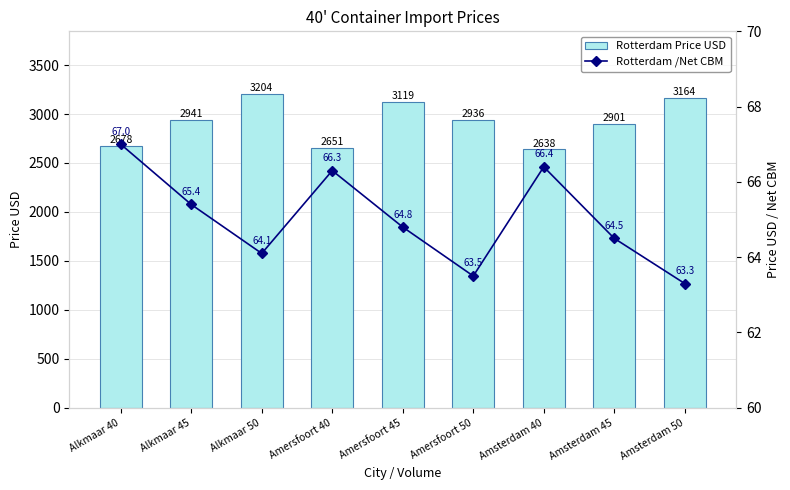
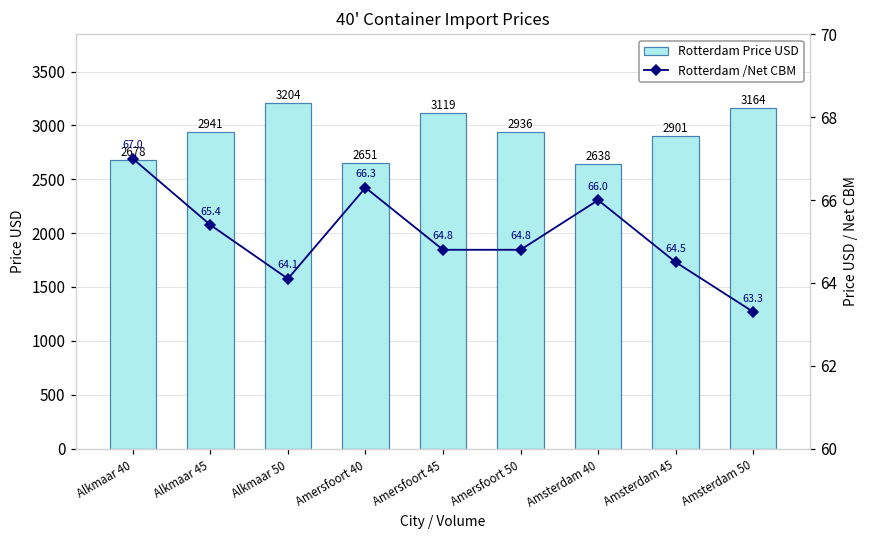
Rotterdam /Net CBM, Amersfoort 50: 63.5 -> 64.8
Rotterdam /Net CBM, Amsterdam 40: 66.4 -> 66.0
